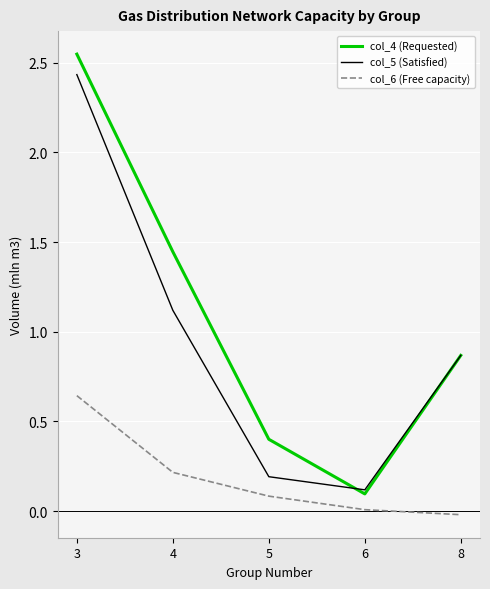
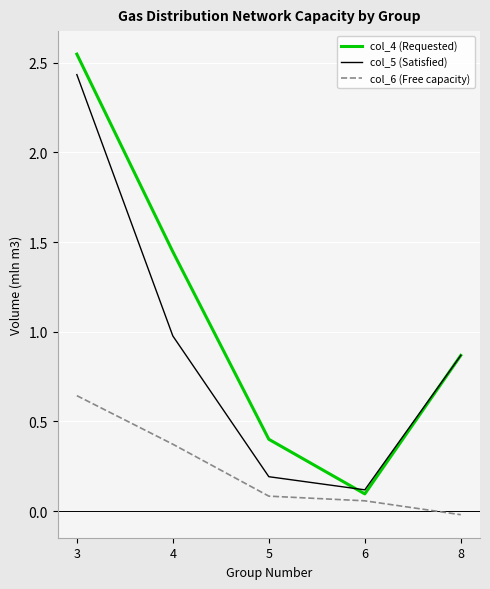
col_5 (Satisfied), 4: 1.12 -> 0.98
col_6 (Free capacity), 4: 0.22 -> 0.37
col_6 (Free capacity), 6: 0.01 -> 0.06
